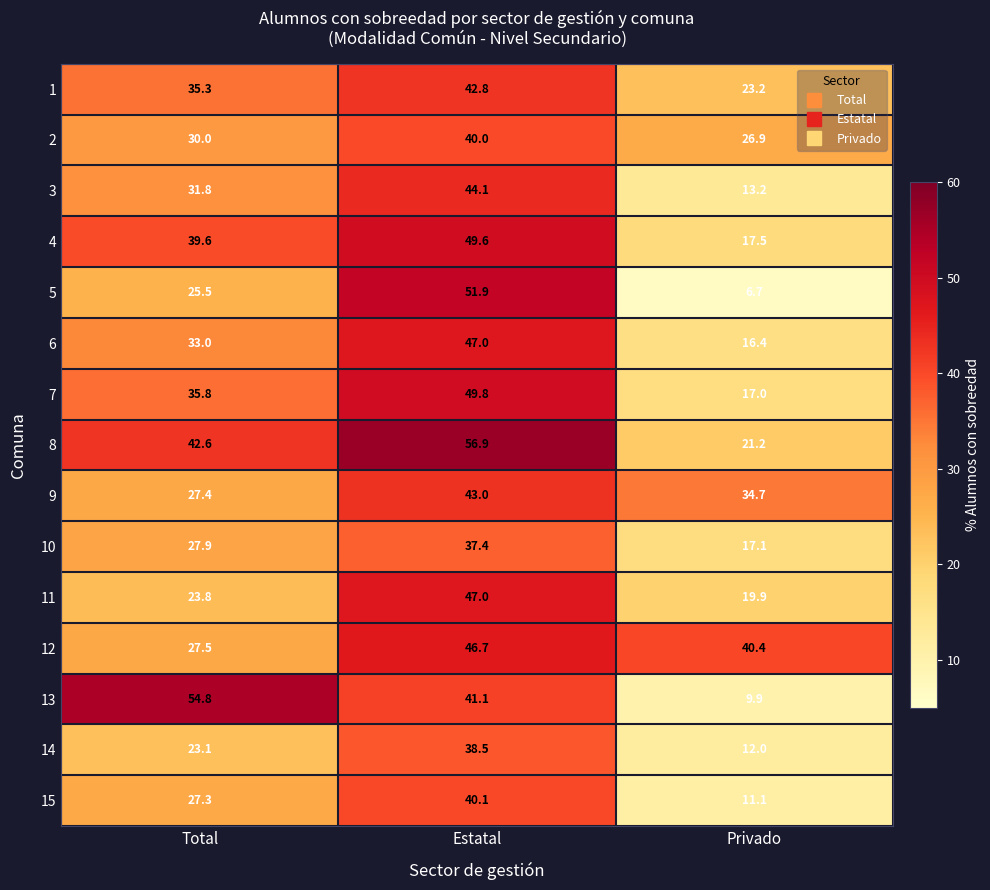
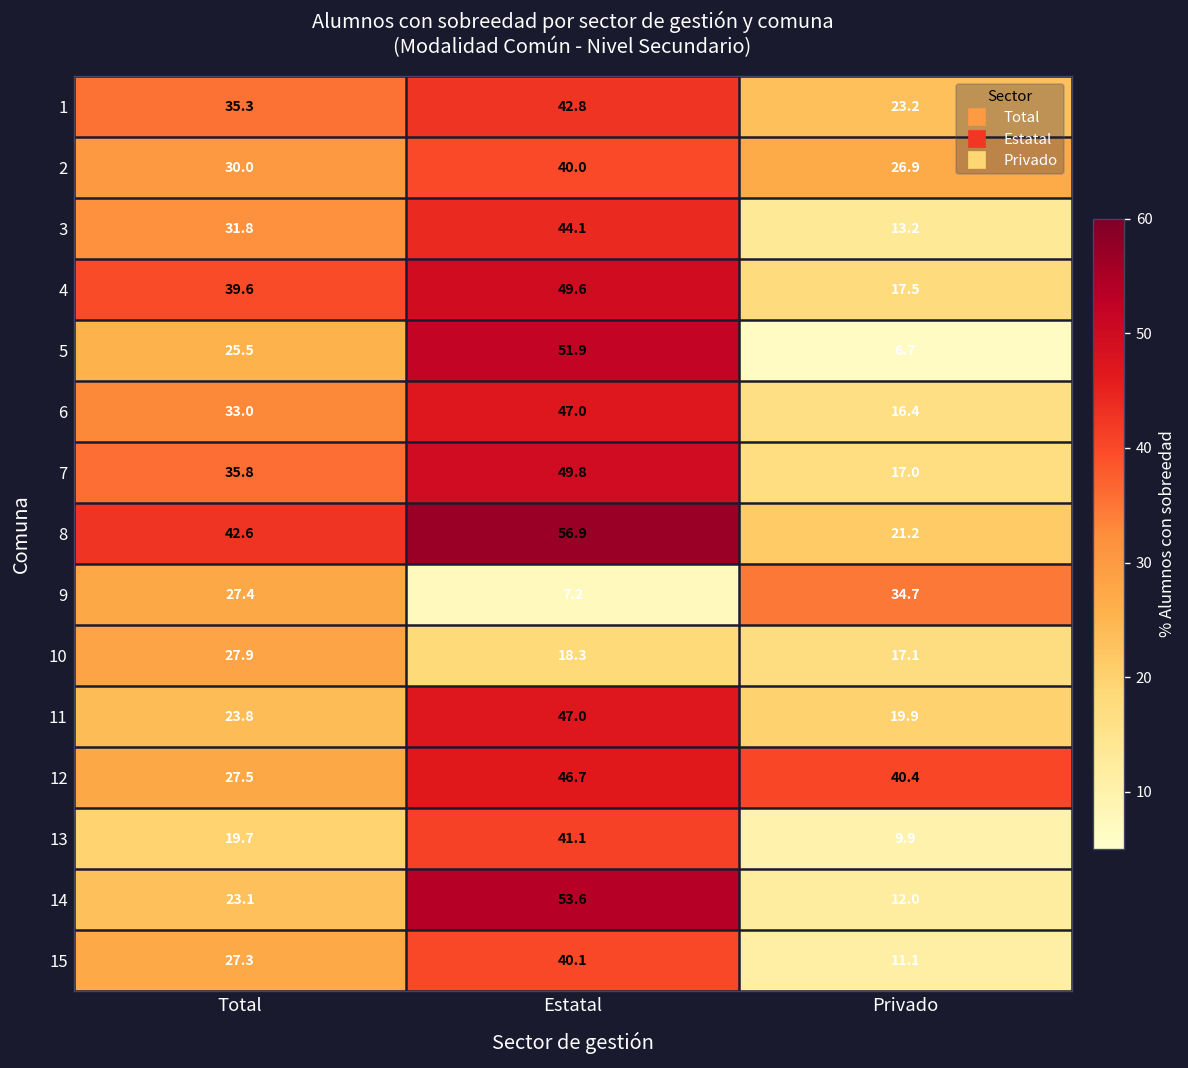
9, Estatal: 43.0 -> 7.2
10, Estatal: 37.4 -> 18.3
13, Total: 54.8 -> 19.7
14, Estatal: 38.5 -> 53.6
